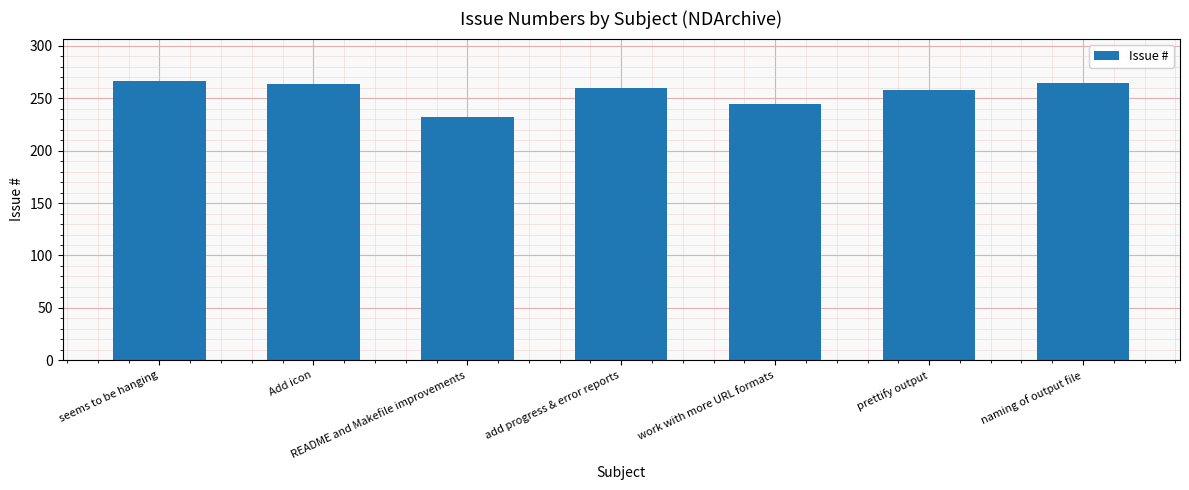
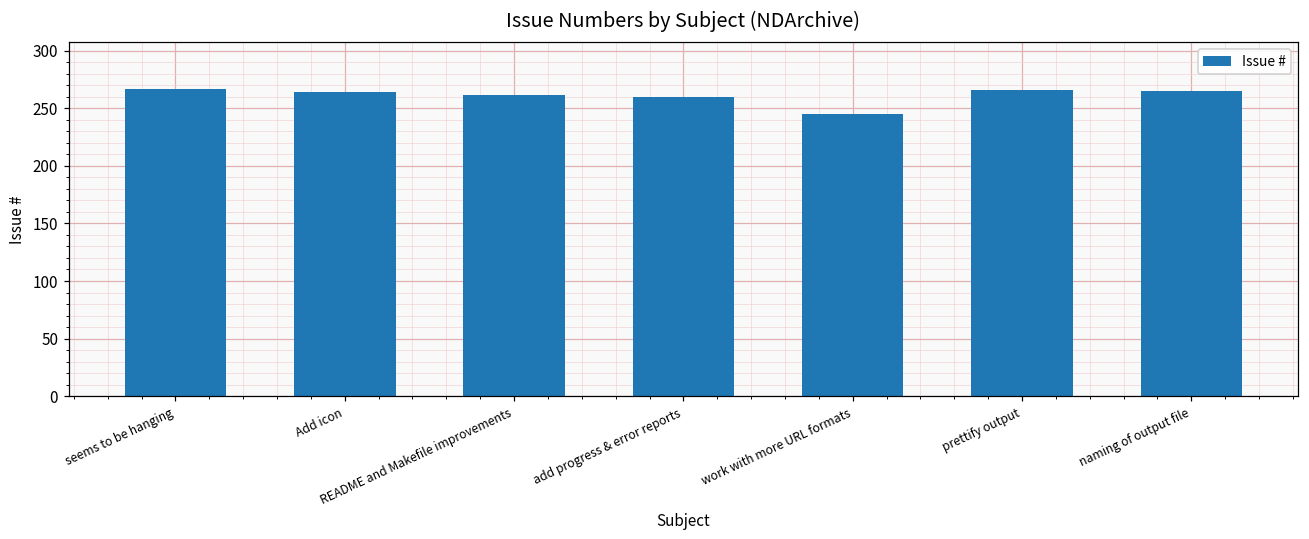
README and Makefile improvements: 232 -> 261
prettify output: 258 -> 266
